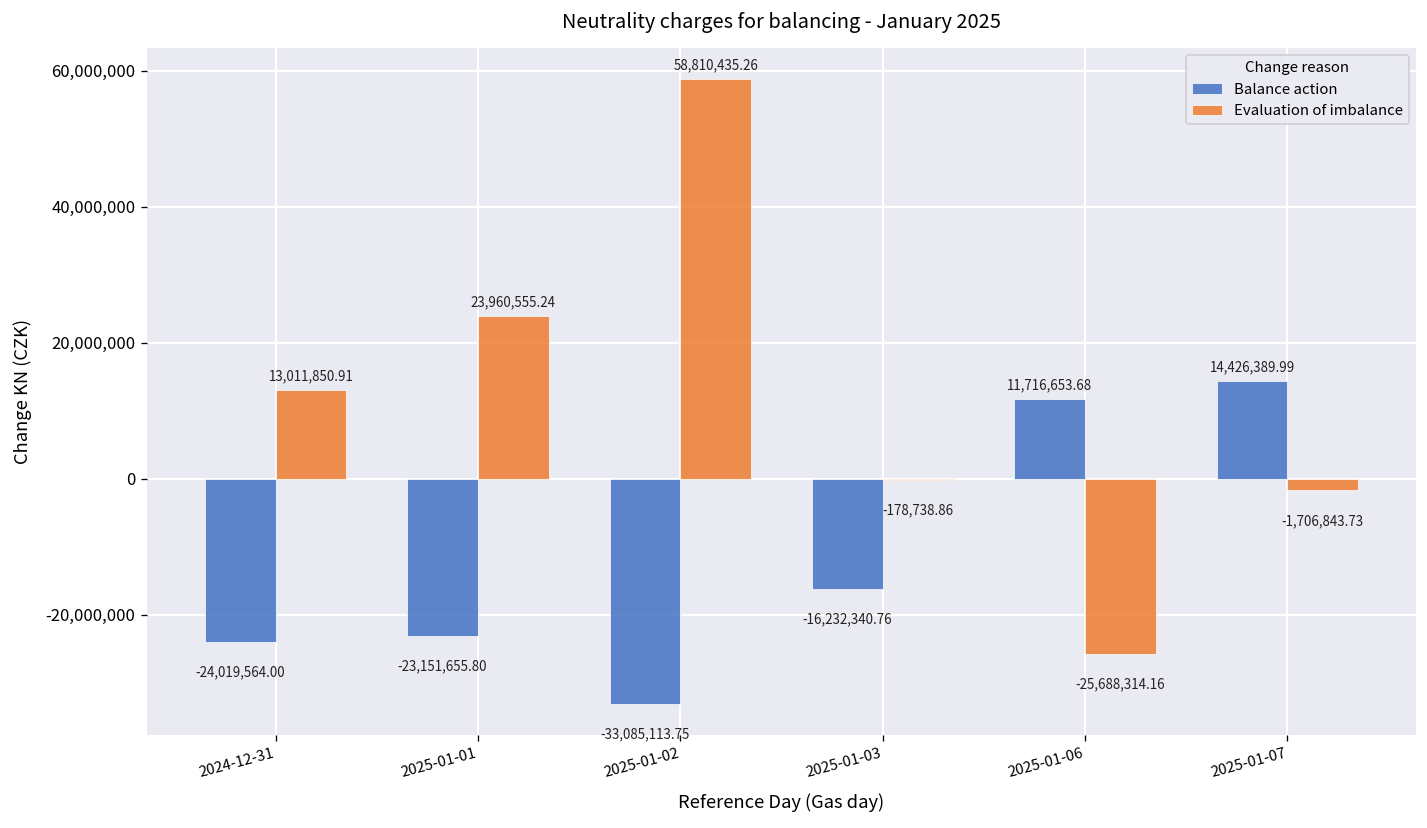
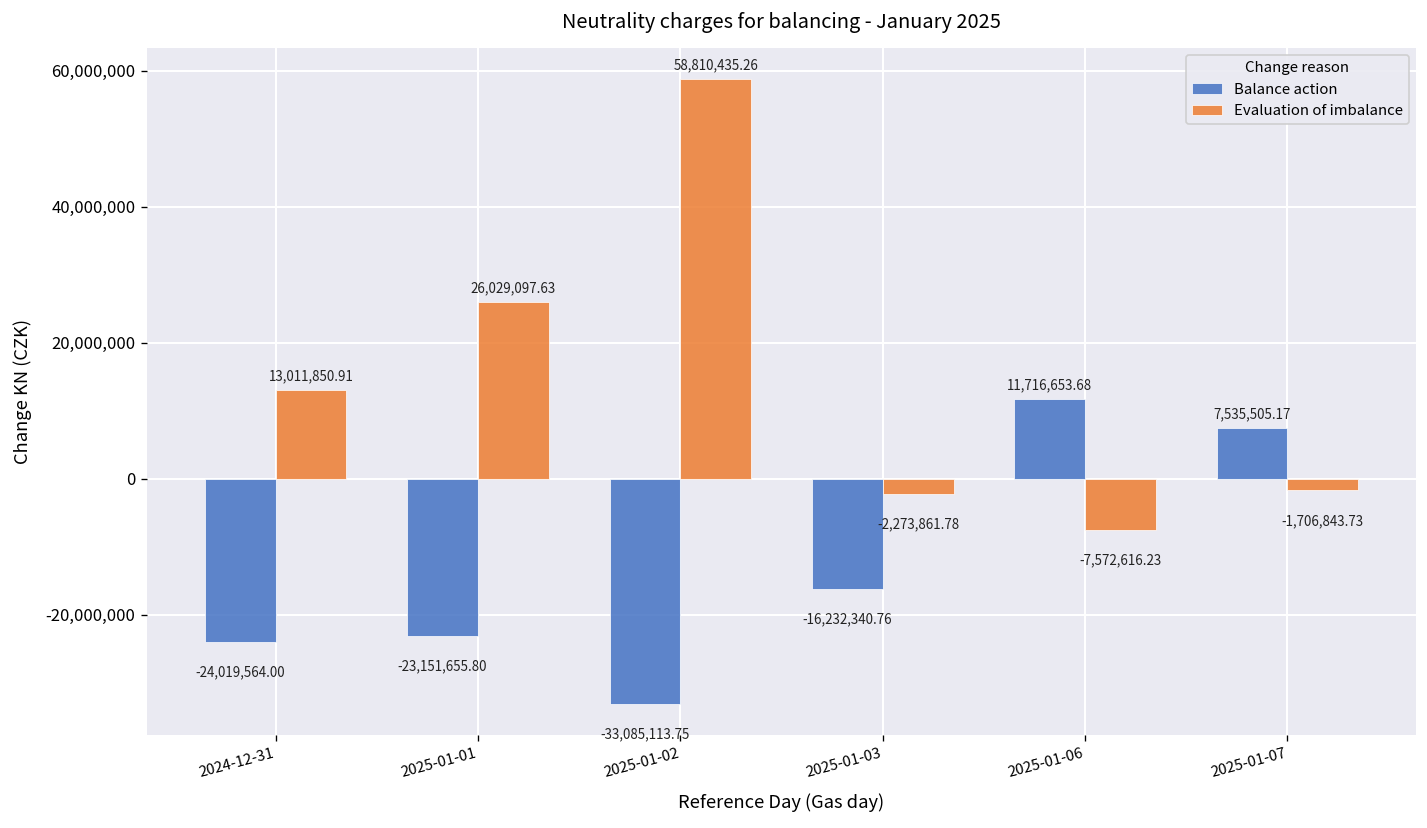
Evaluation of imbalance, 2025-01-01: 23,960,555.24 -> 26,029,097.63
Evaluation of imbalance, 2025-01-03: -178,738.86 -> -2,273,861.78
Evaluation of imbalance, 2025-01-06: -25,688,314.16 -> -7,572,616.23
Balance action, 2025-01-07: 14,426,389.99 -> 7,535,505.17
